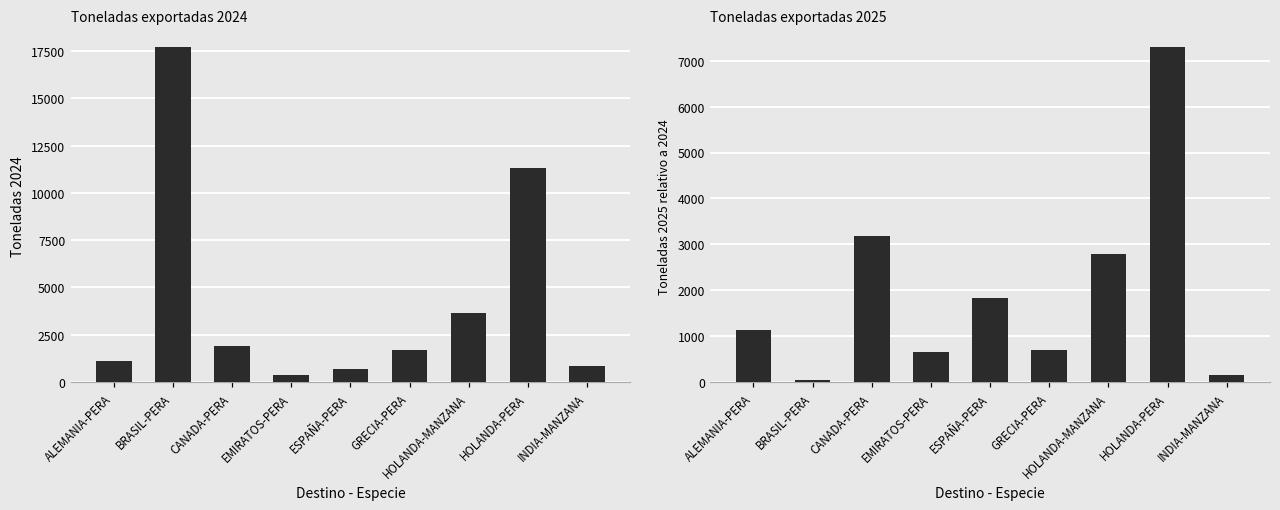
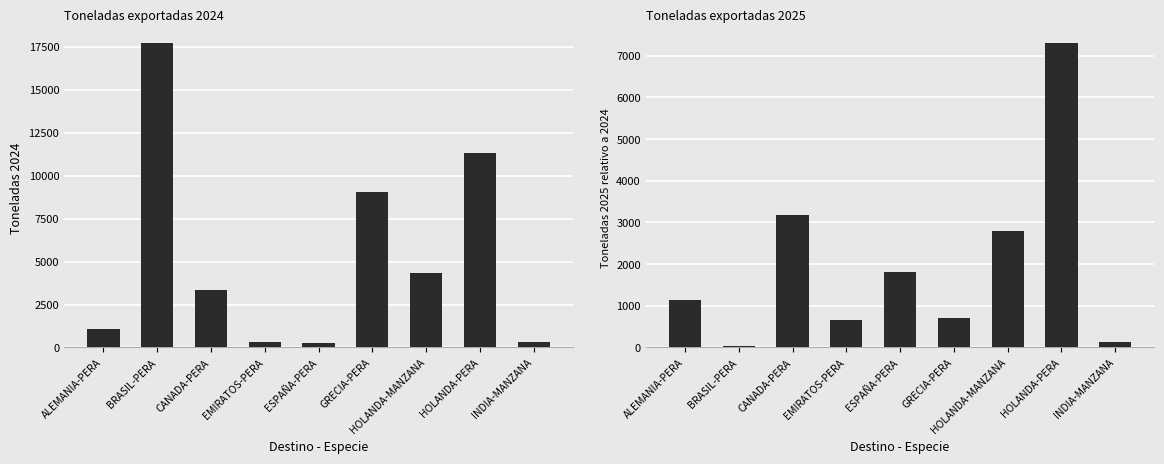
Toneladas exportadas 2024, CANADA-PERA: 1900 -> 3300
Toneladas exportadas 2024, ESPAÑA-PERA: 700 -> 200
Toneladas exportadas 2024, GRECIA-PERA: 1700 -> 9100
Toneladas exportadas 2024, HOLANDA-MANZANA: 3600 -> 4300
Toneladas exportadas 2024, INDIA-MANZANA: 800 -> 300
